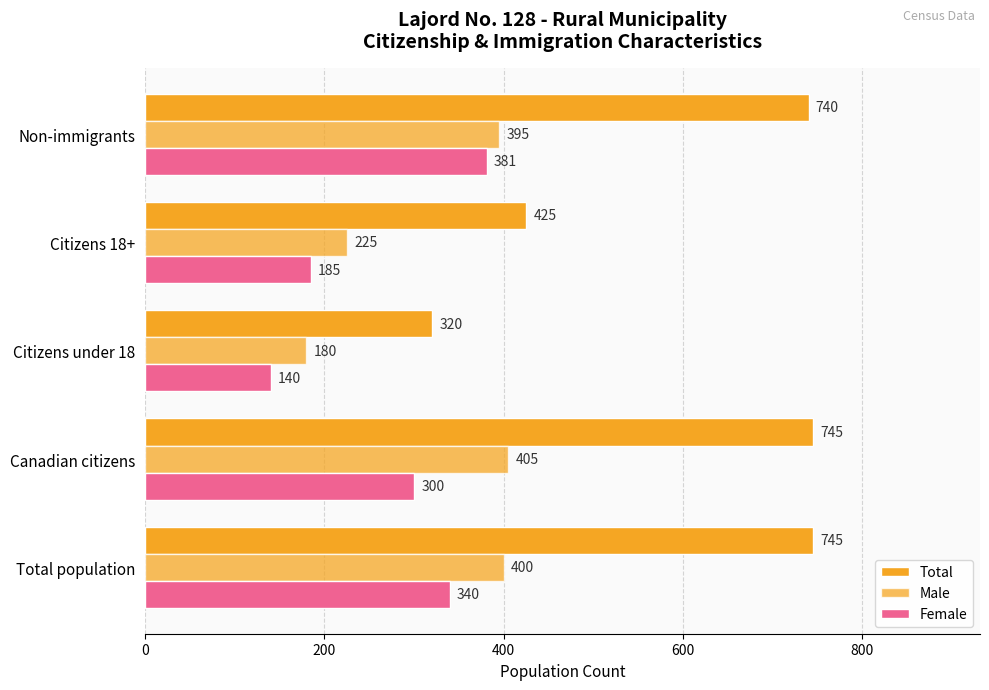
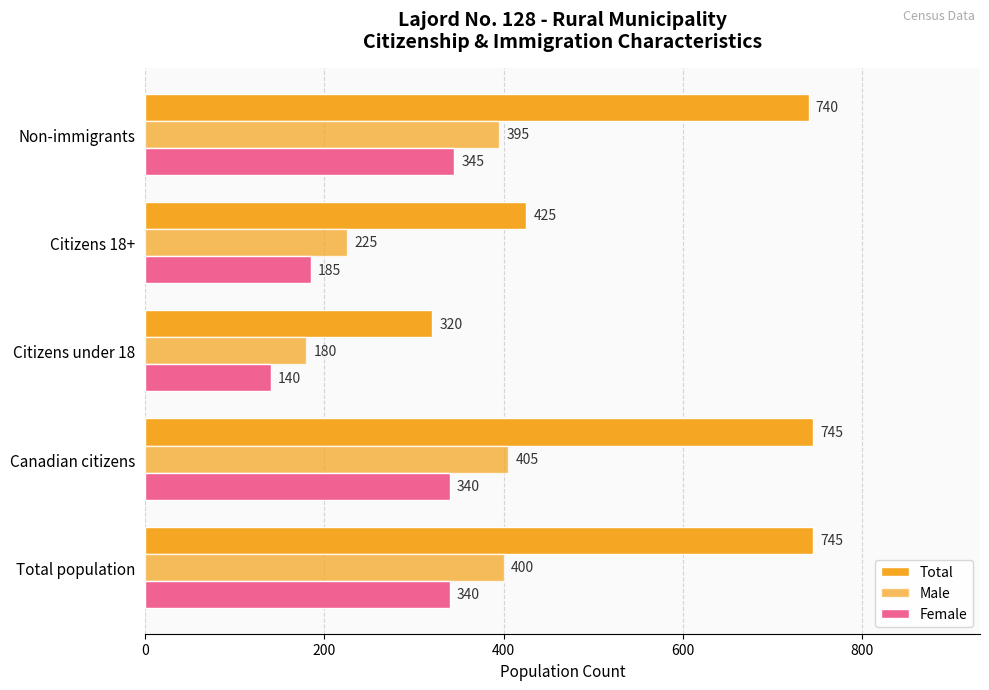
Female, Non-immigrants: 381 -> 345
Female, Canadian citizens: 300 -> 340
